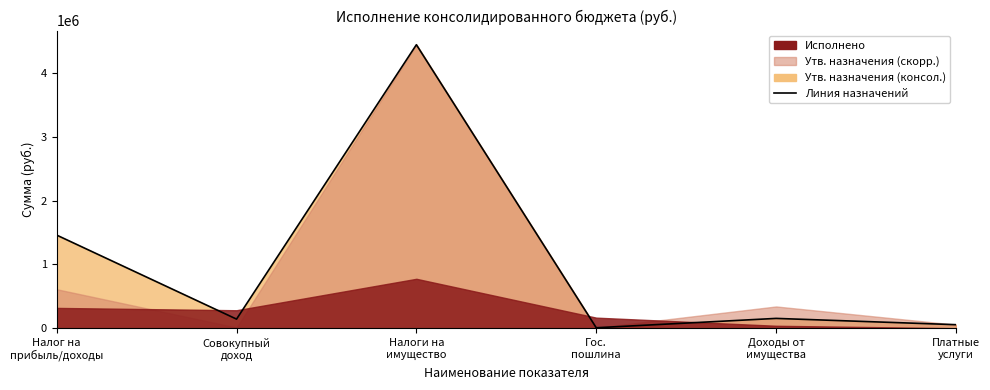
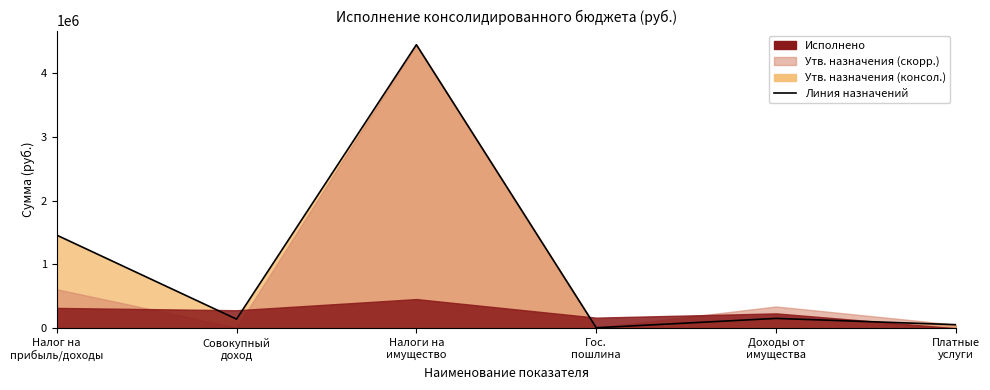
Исполнено, Налоги на имущество: 800000 -> 500000
Исполнено, Доходы от имущества: 0 -> 200000
